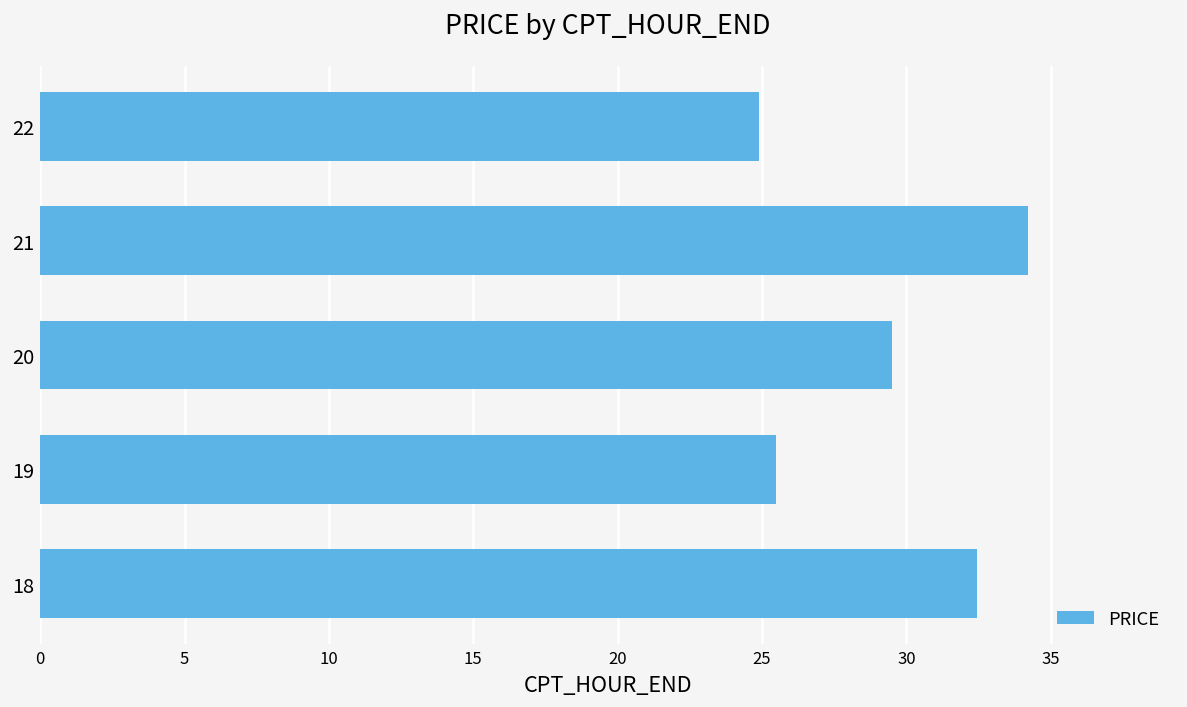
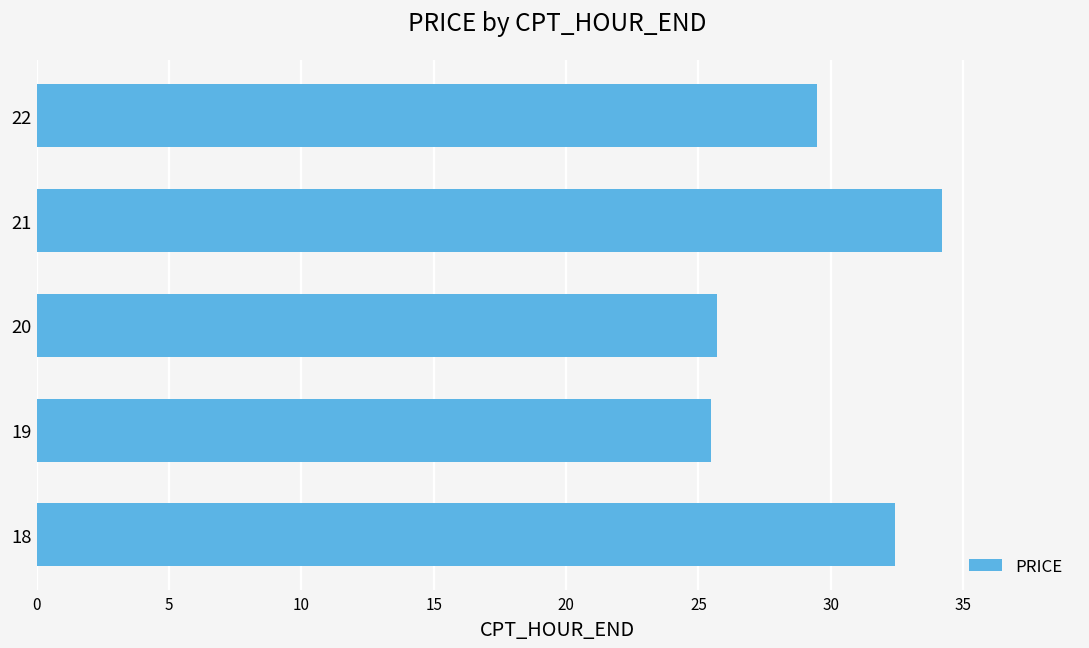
22: 24.9 -> 29.5
20: 29.5 -> 25.7
